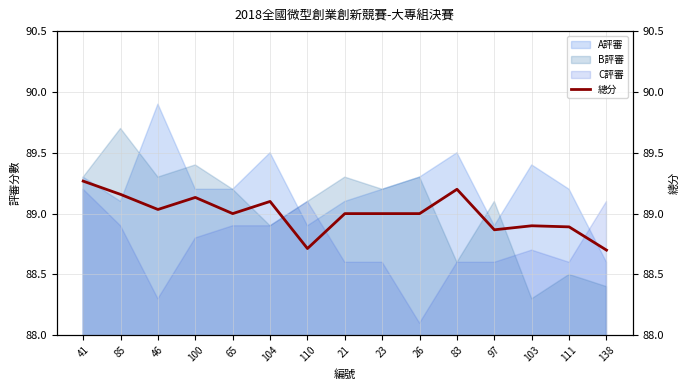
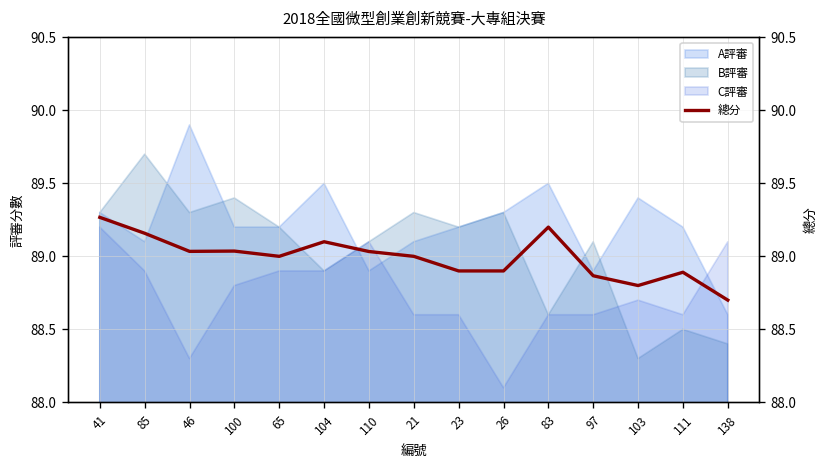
總分, 100: 89.13 -> 89.04
總分, 110: 88.71 -> 89.03
總分, 23: 89.0 -> 88.9
總分, 26: 89.0 -> 88.9
總分, 103: 88.9 -> 88.8
